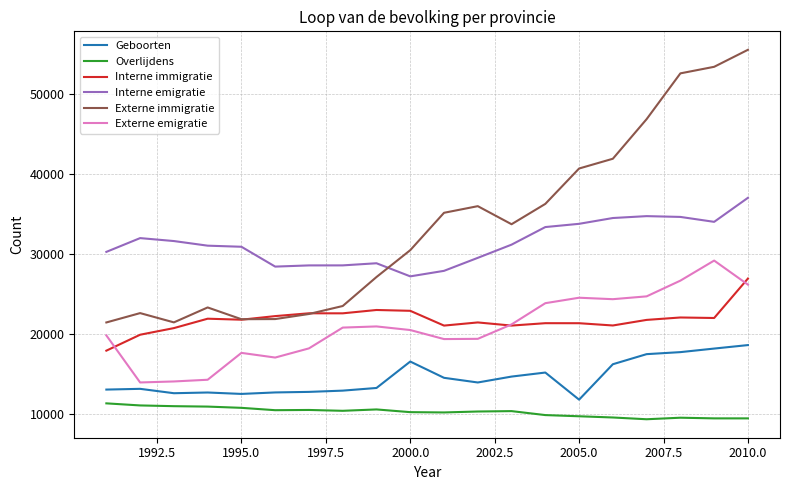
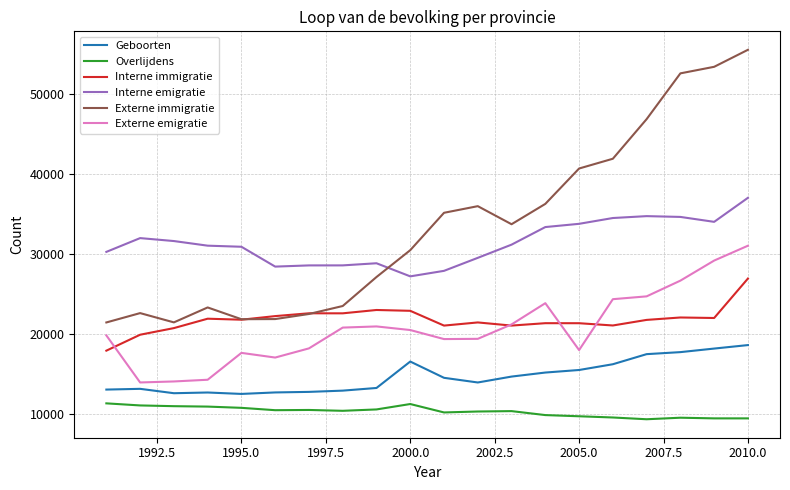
Overlijdens, 2000.0: 10000 -> 11000
Geboorten, 2005.0: 12000 -> 15000
Externe emigratie, 2005.0: 25000 -> 18000
Externe emigratie, 2010.0: 26000 -> 31000
